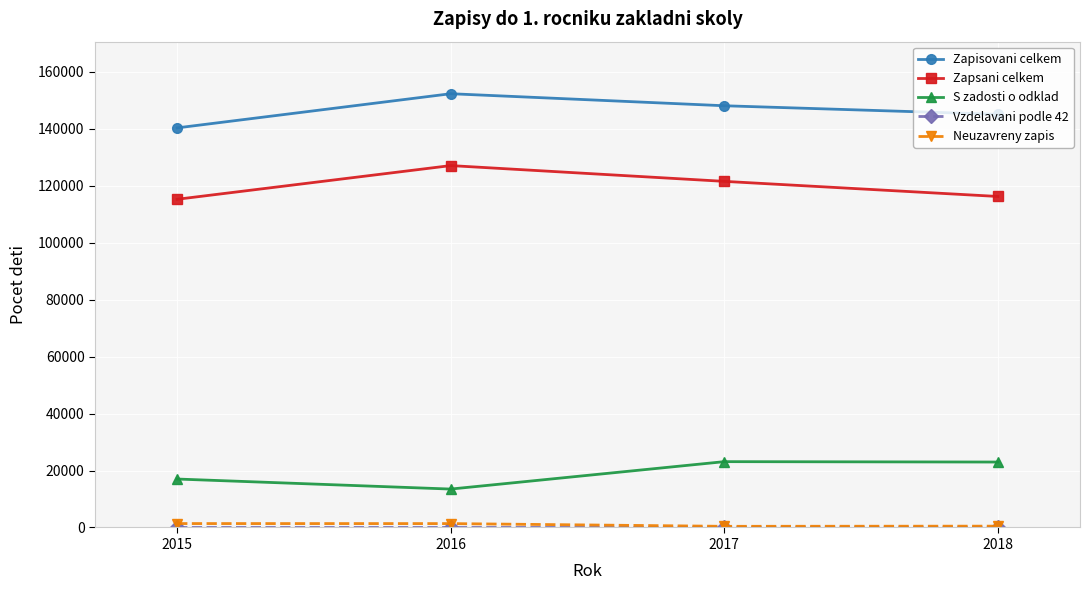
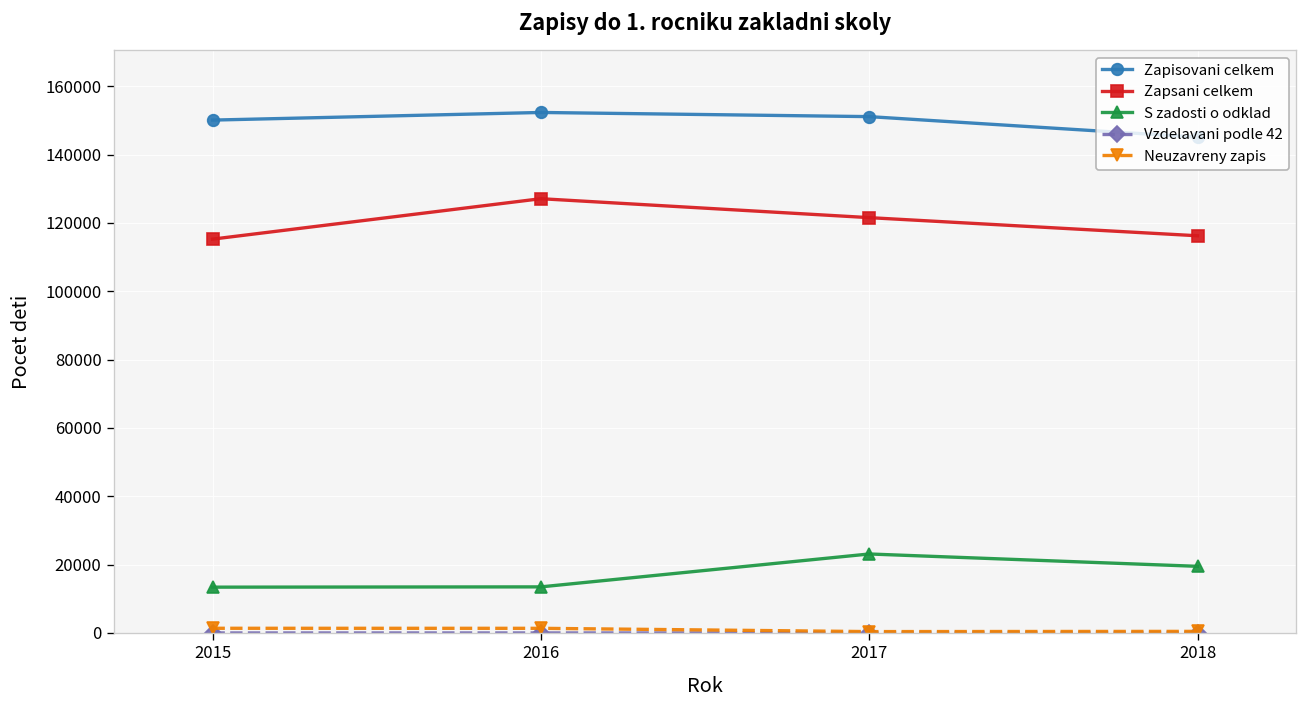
Zapisovani celkem, 2015: 140000 -> 150000
S zadosti o odklad, 2015: 17000 -> 13000
Zapisovani celkem, 2017: 148000 -> 151000
S zadosti o odklad, 2018: 23000 -> 20000
